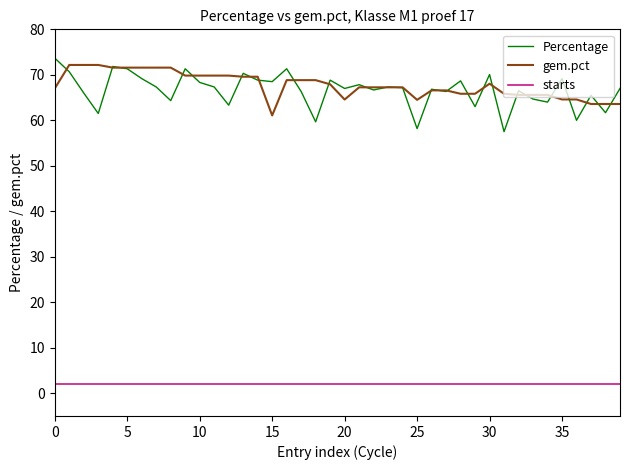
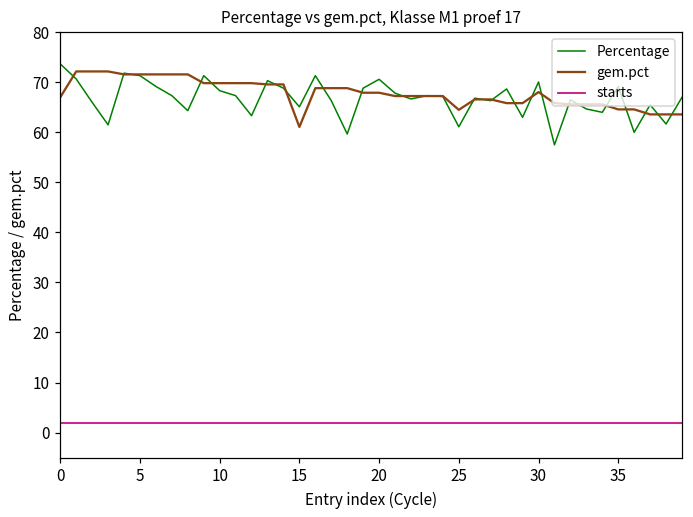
Percentage, 15: 69 -> 65
Percentage, 20: 67 -> 71
gem.pct, 20: 65 -> 68
Percentage, 25: 58 -> 61
